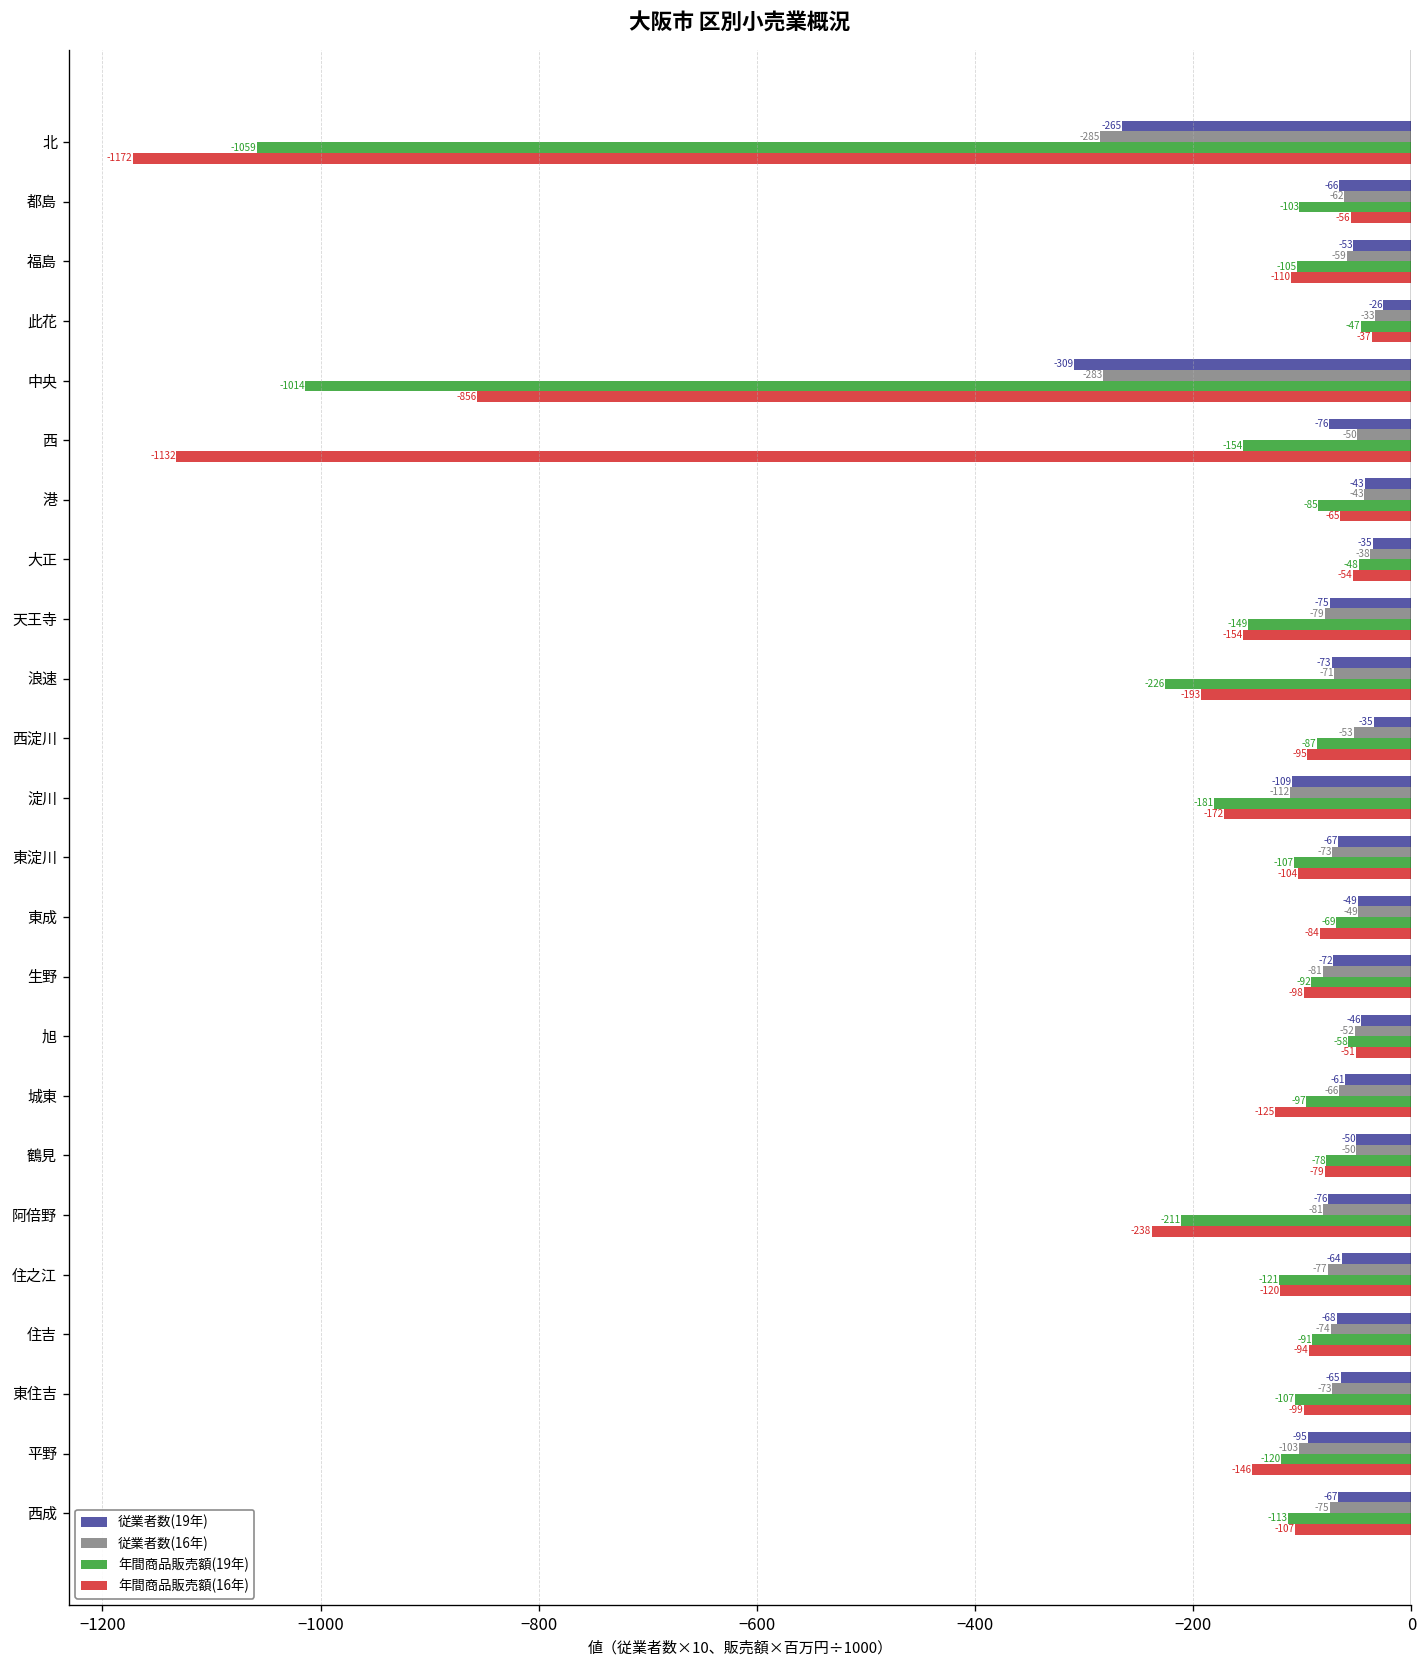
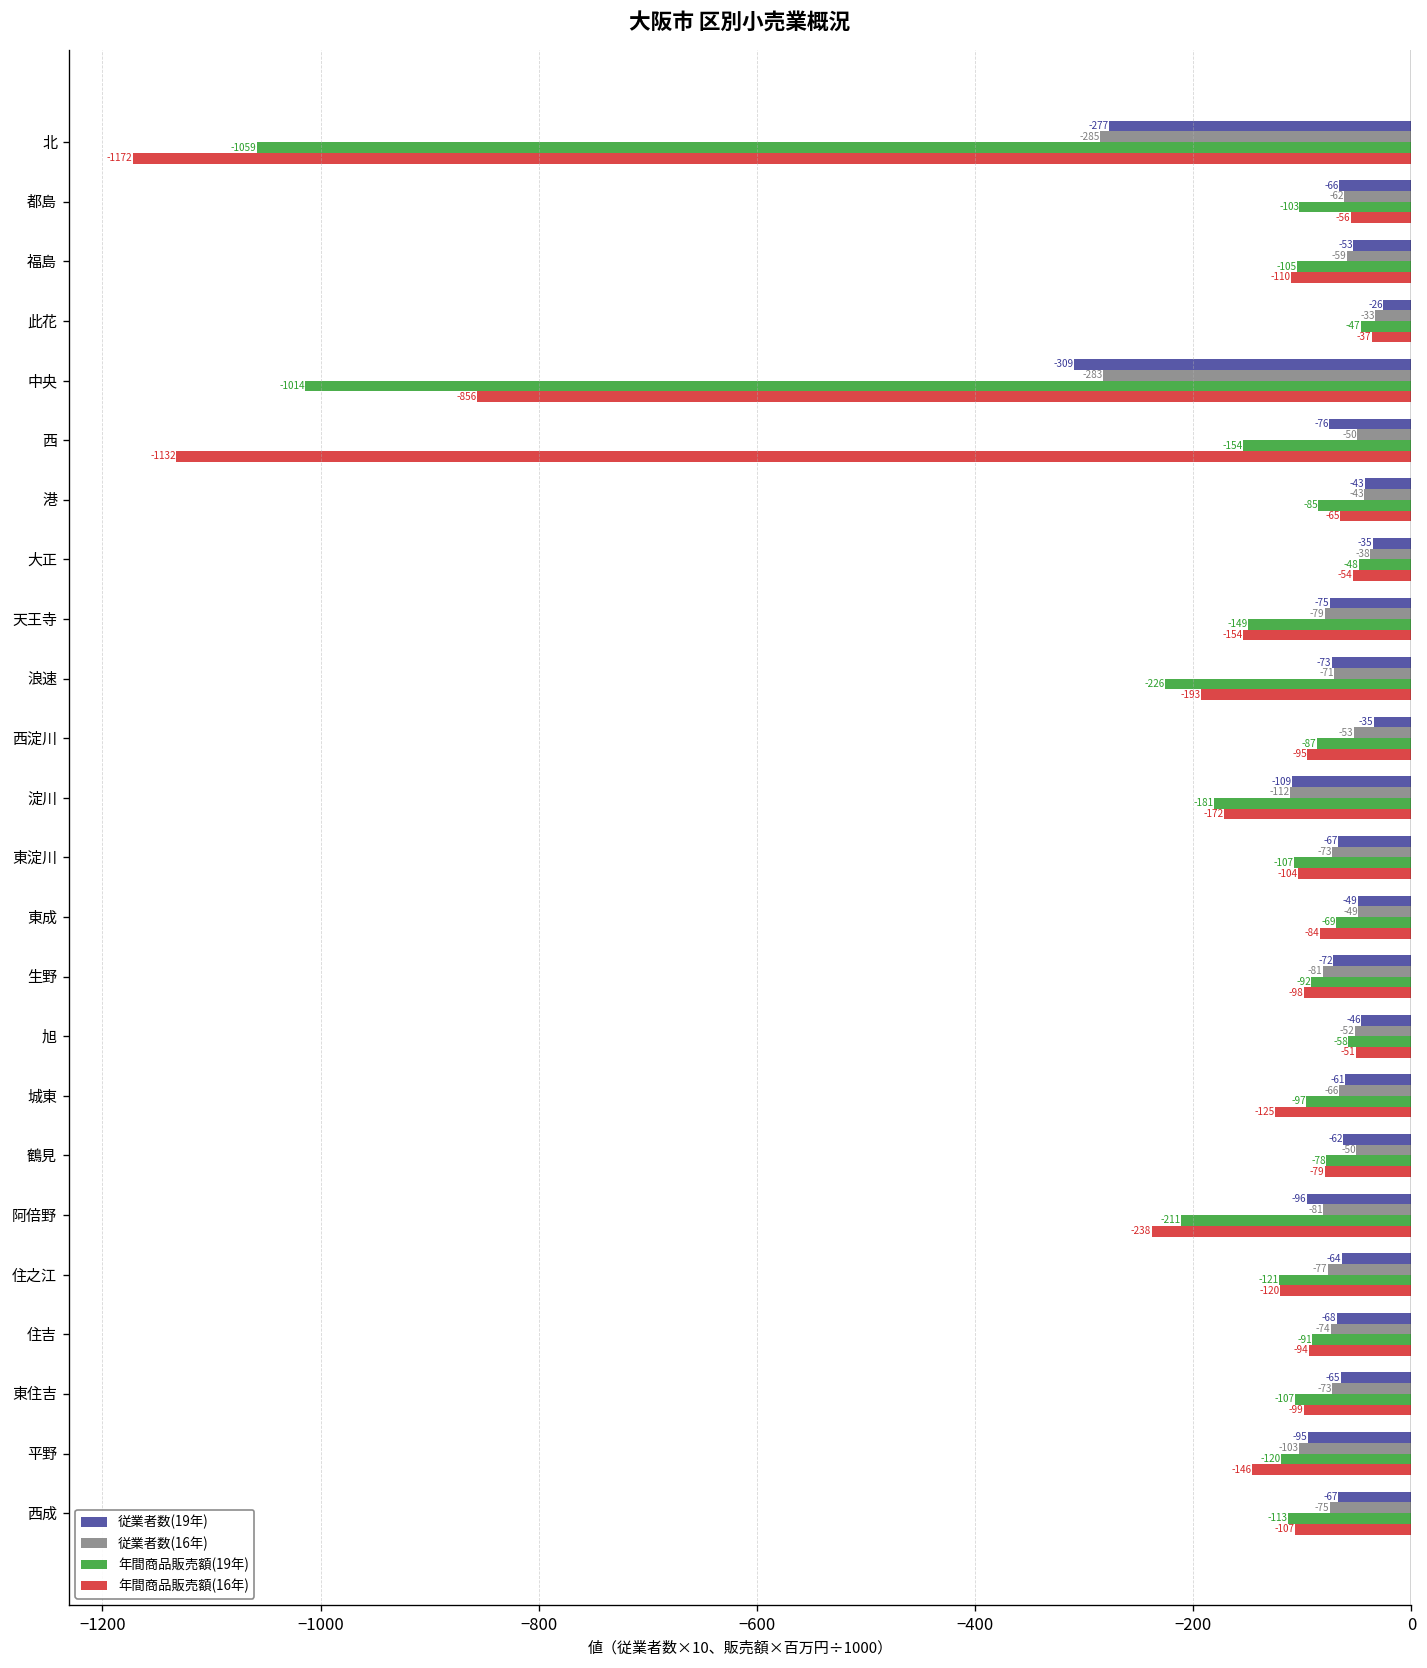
従業者数(19年), 北: -265 -> -277
従業者数(19年), 鶴見: -50 -> -62
従業者数(19年), 阿倍野: -76 -> -96
